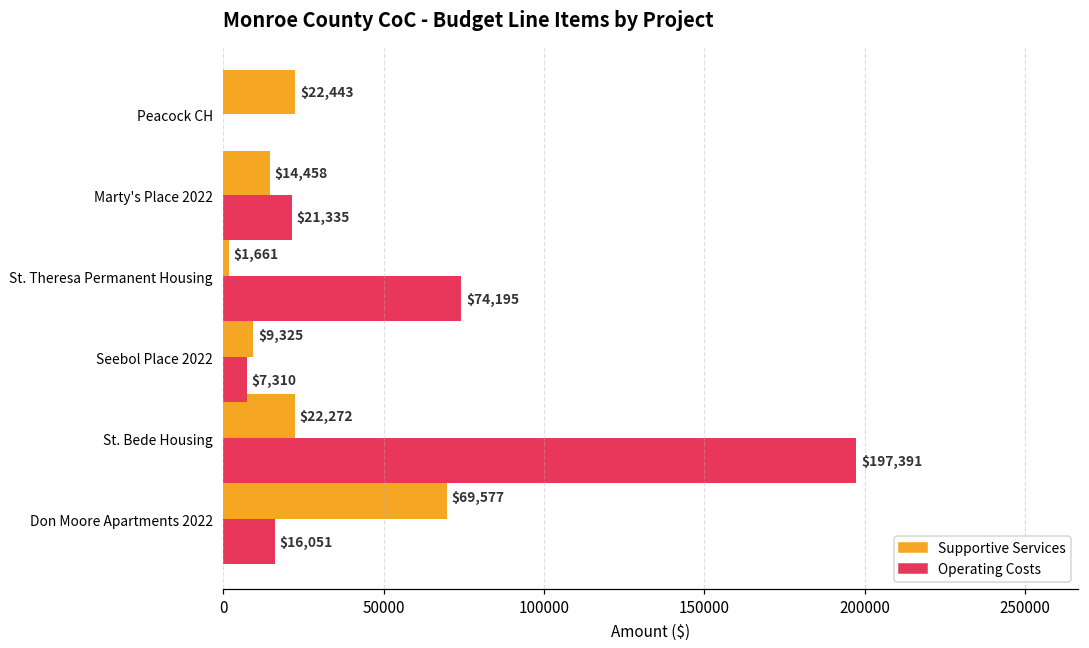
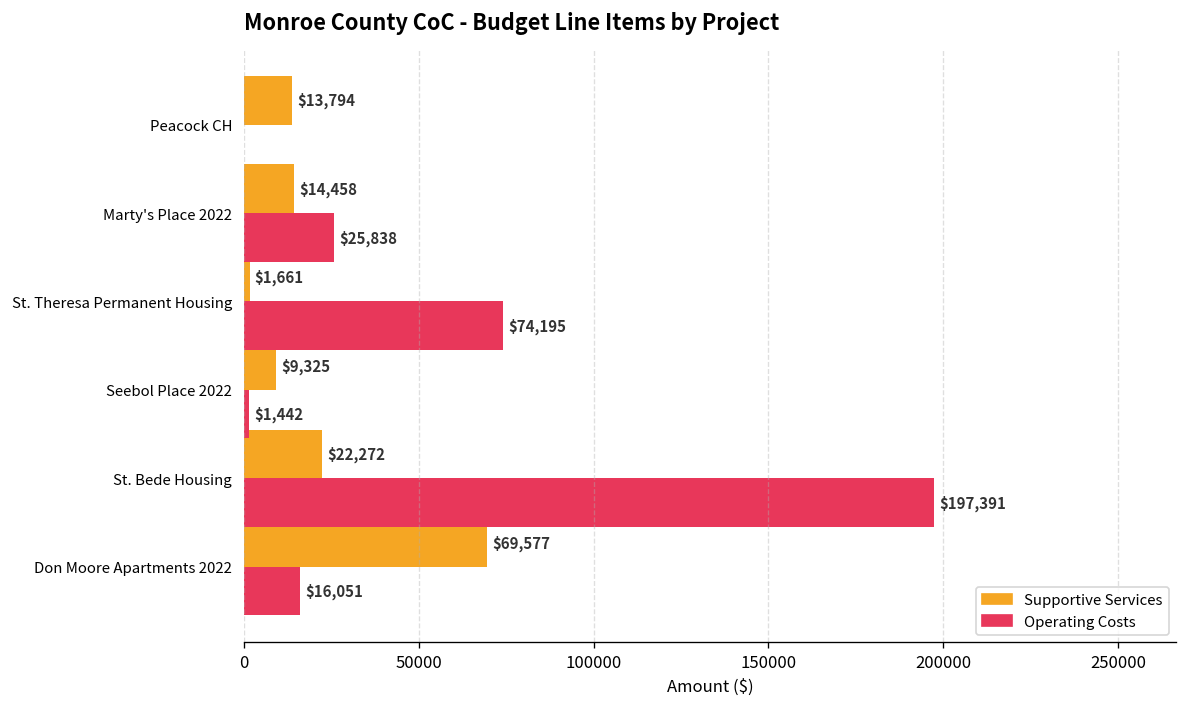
Supportive Services, Peacock CH: $22,443 -> $13,794
Operating Costs, Marty's Place 2022: $21,335 -> $25,838
Operating Costs, Seebol Place 2022: $7,310 -> $1,442
